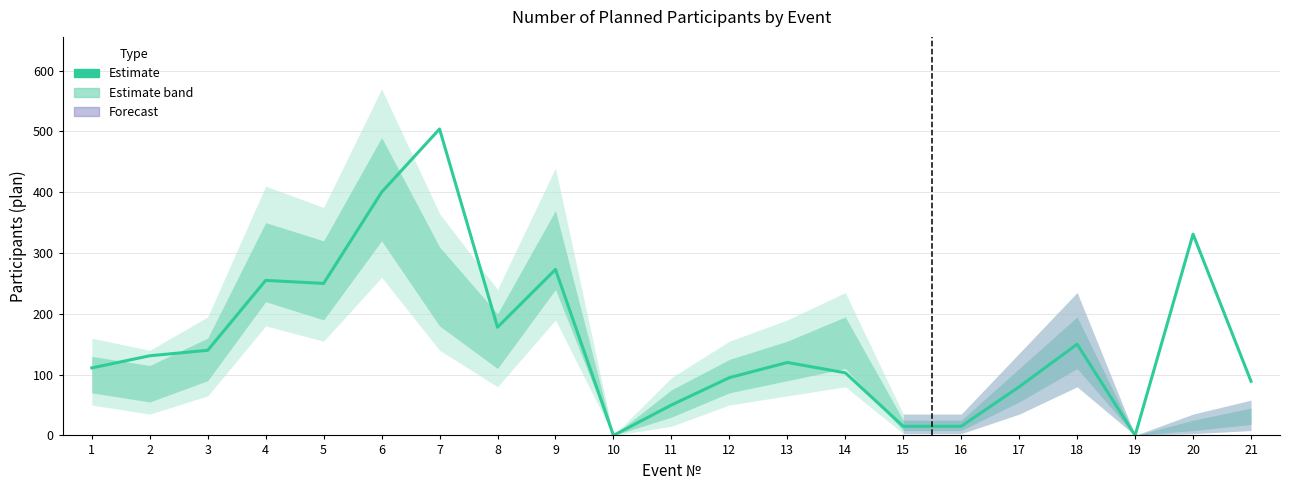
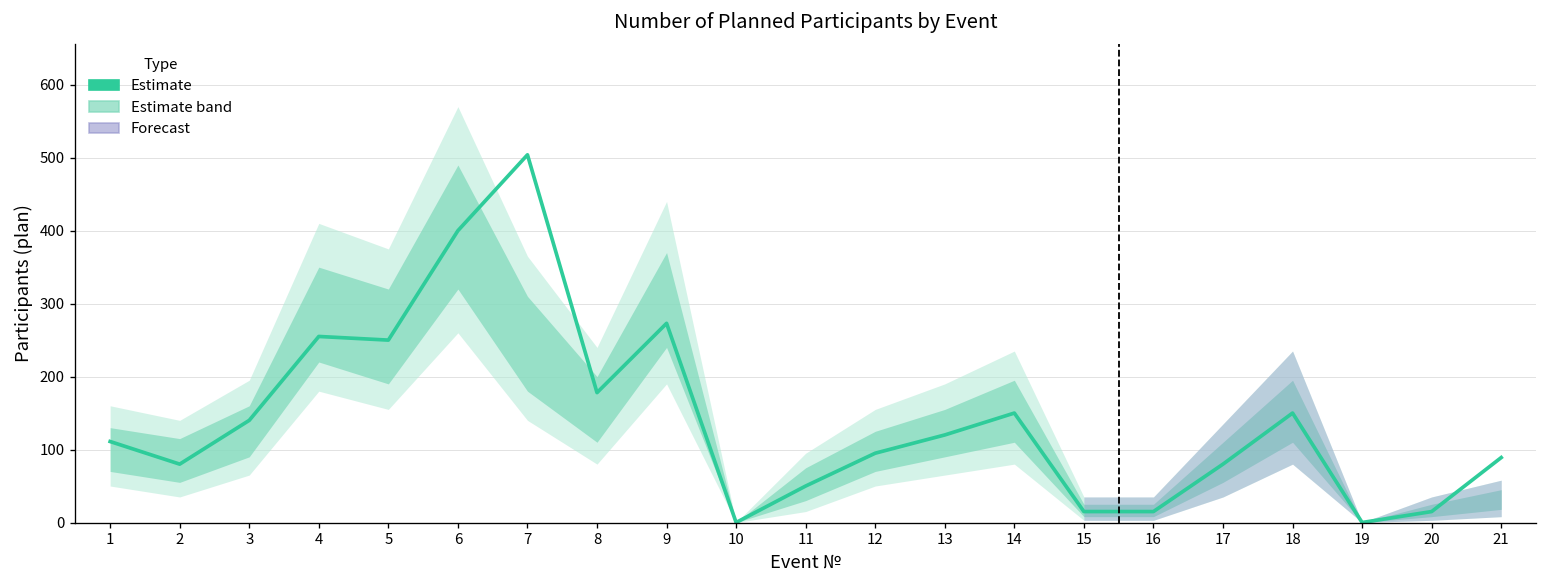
Estimate, 2: 130 -> 80
Estimate, 14: 100 -> 150
Estimate, 20: 330 -> 20
